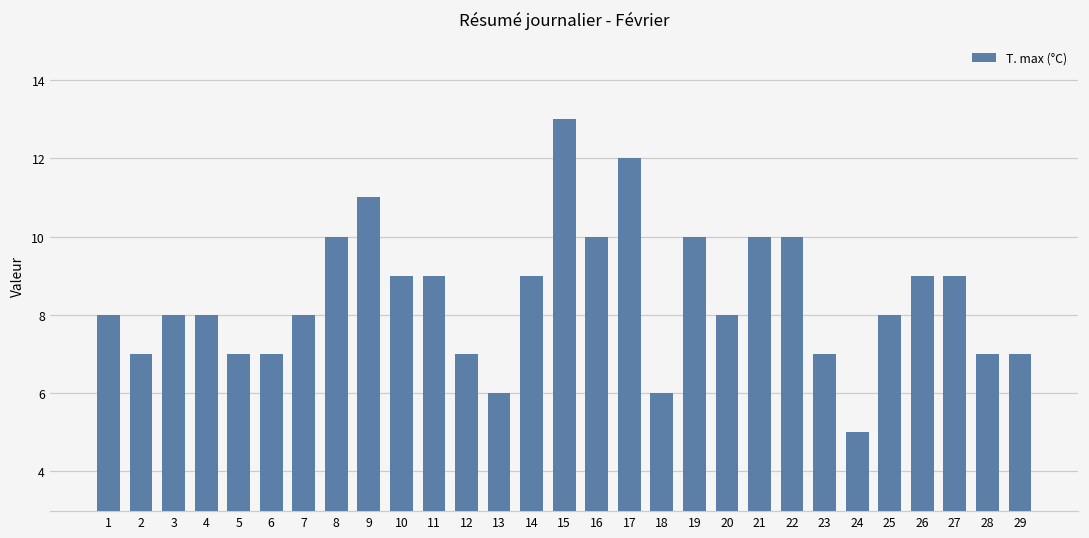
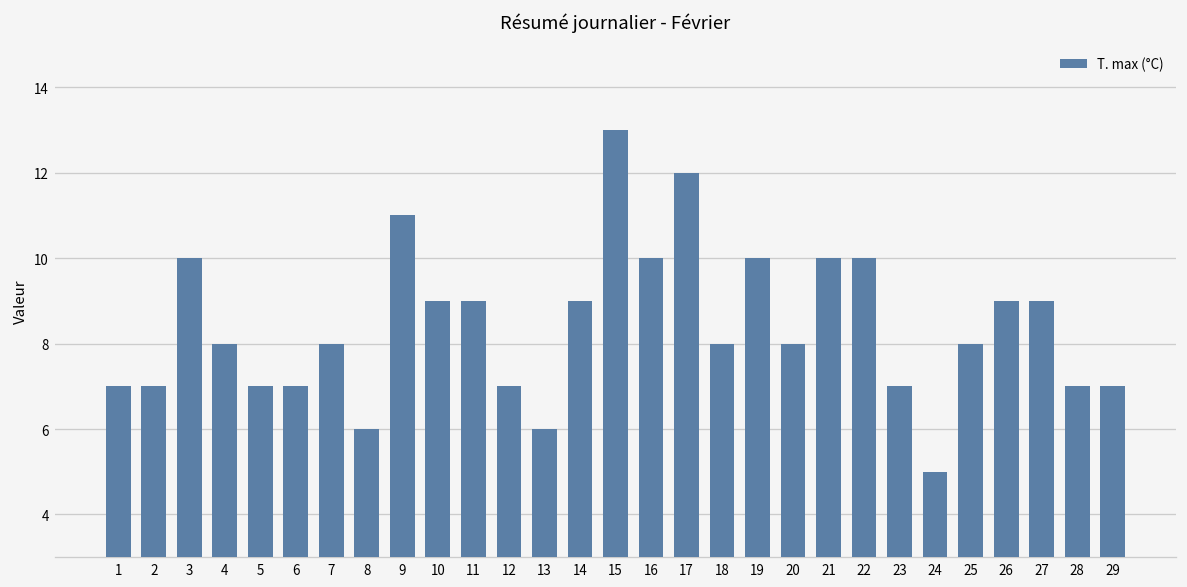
1: 8 -> 7
3: 8 -> 10
8: 10 -> 6
18: 6 -> 8
